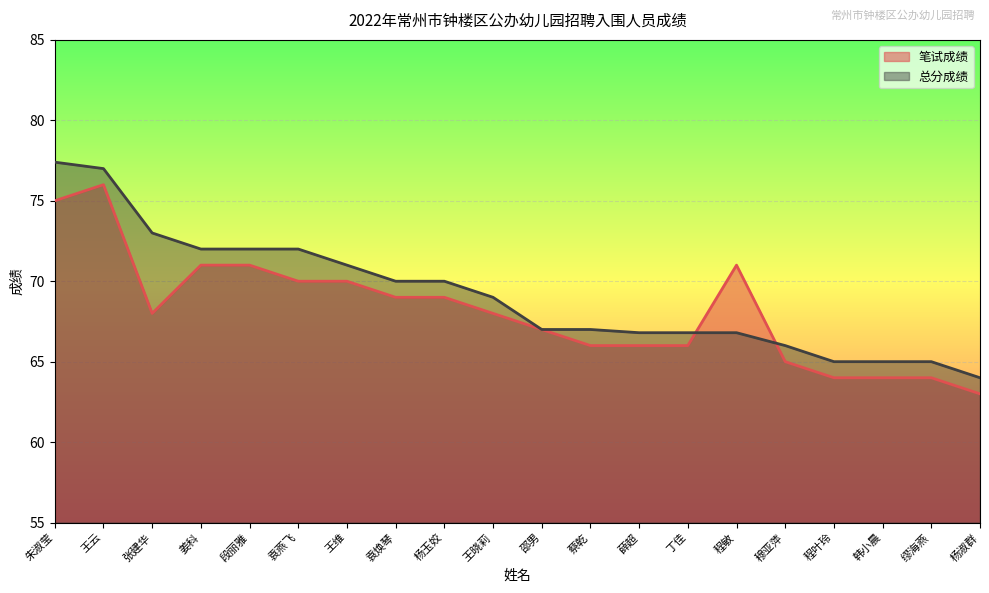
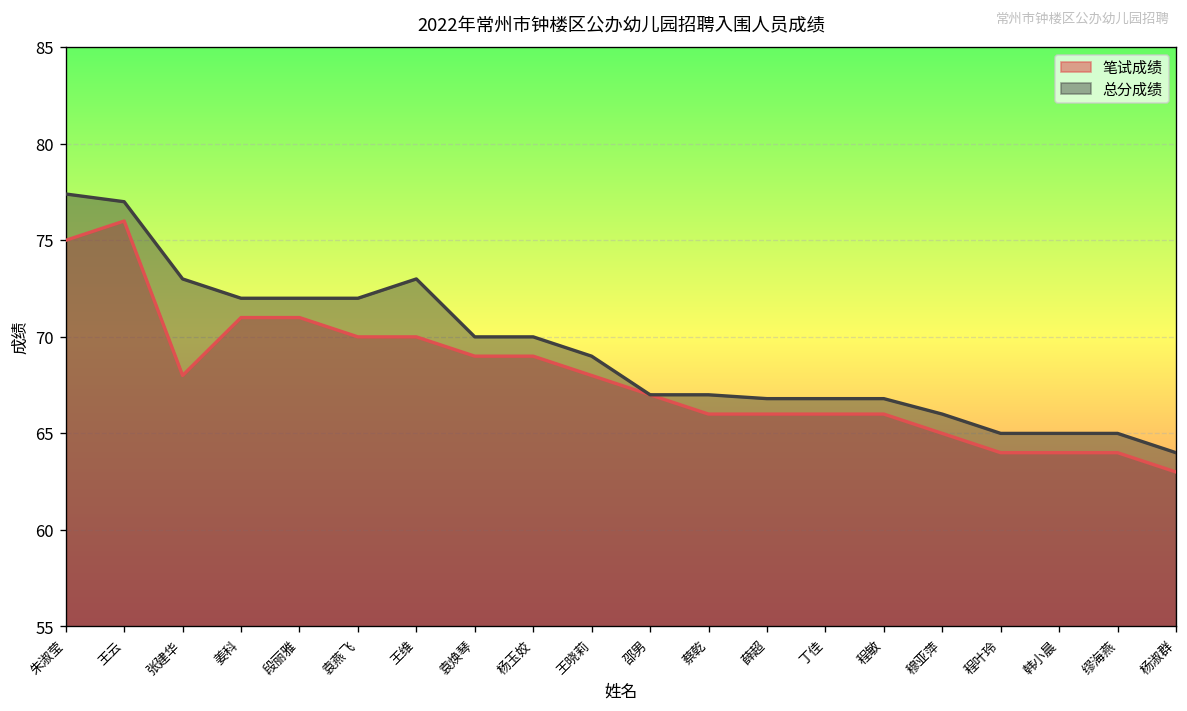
总分成绩, 王维: 71 -> 73
笔试成绩, 程敏: 71 -> 66
